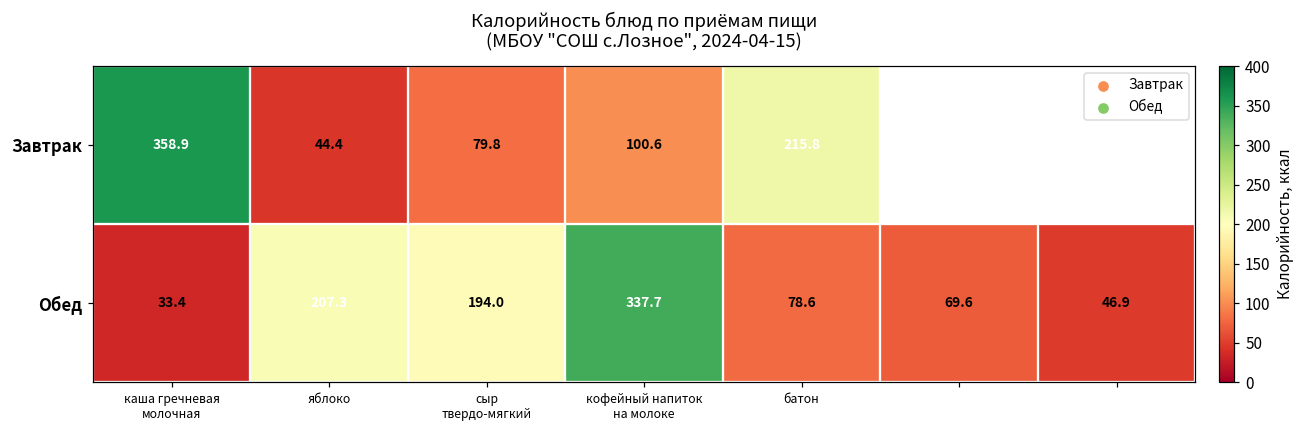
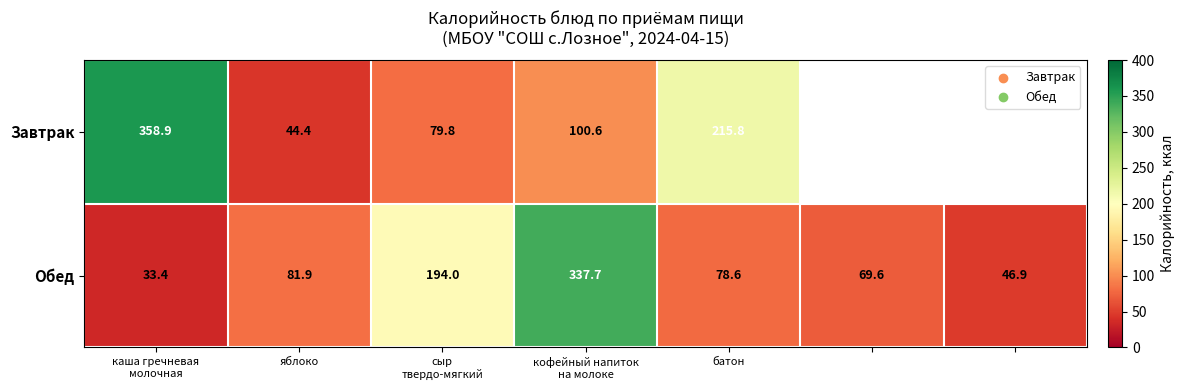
Обед, яблоко: 207.3 -> 81.9
